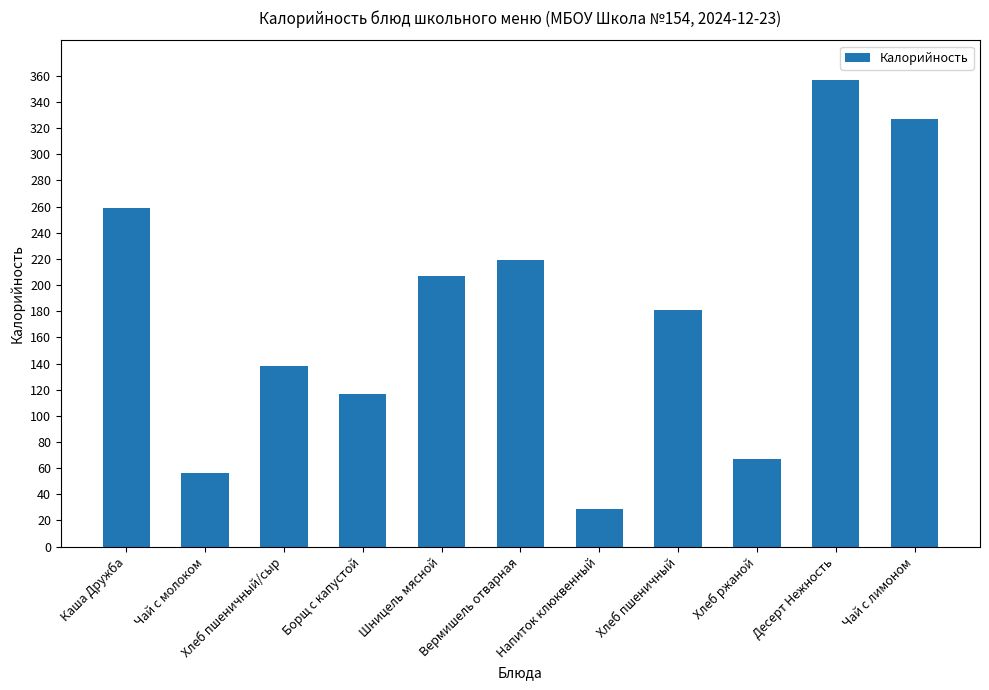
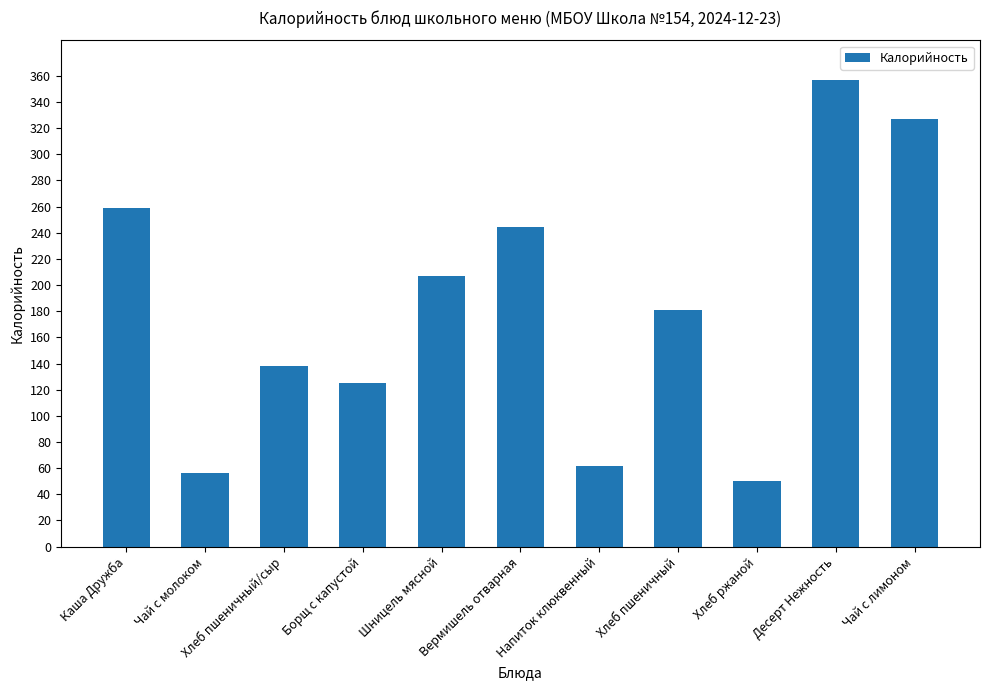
Борщ с капустой: 117 -> 125
Вермишель отварная: 219 -> 244
Напиток клюквенный: 29 -> 62
Хлеб ржаной: 67 -> 50
